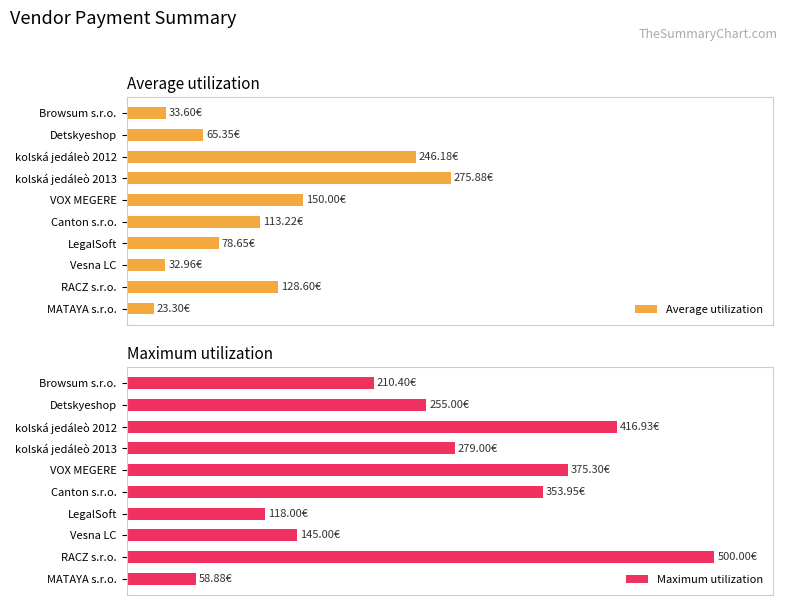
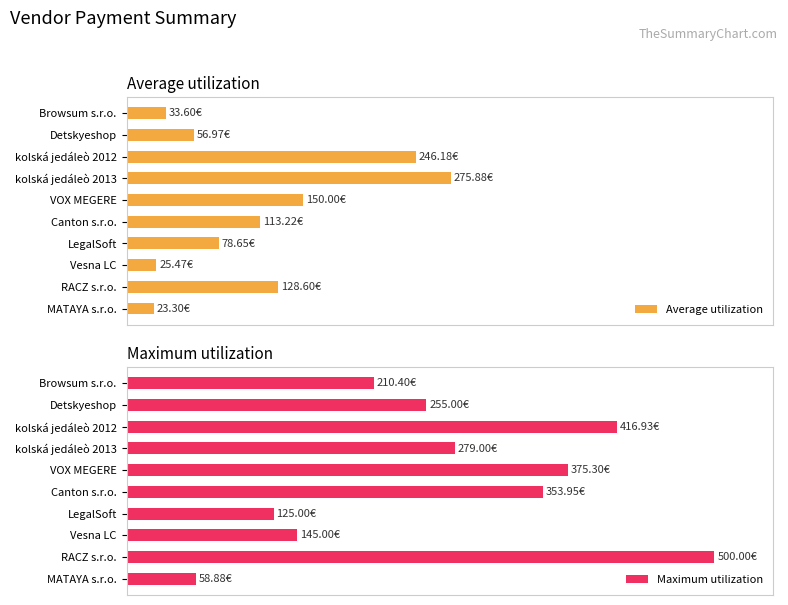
Average utilization, Detskyeshop: 65.35€ -> 56.97€
Average utilization, Vesna LC: 32.96€ -> 25.47€
Maximum utilization, LegalSoft: 118.00€ -> 125.00€
